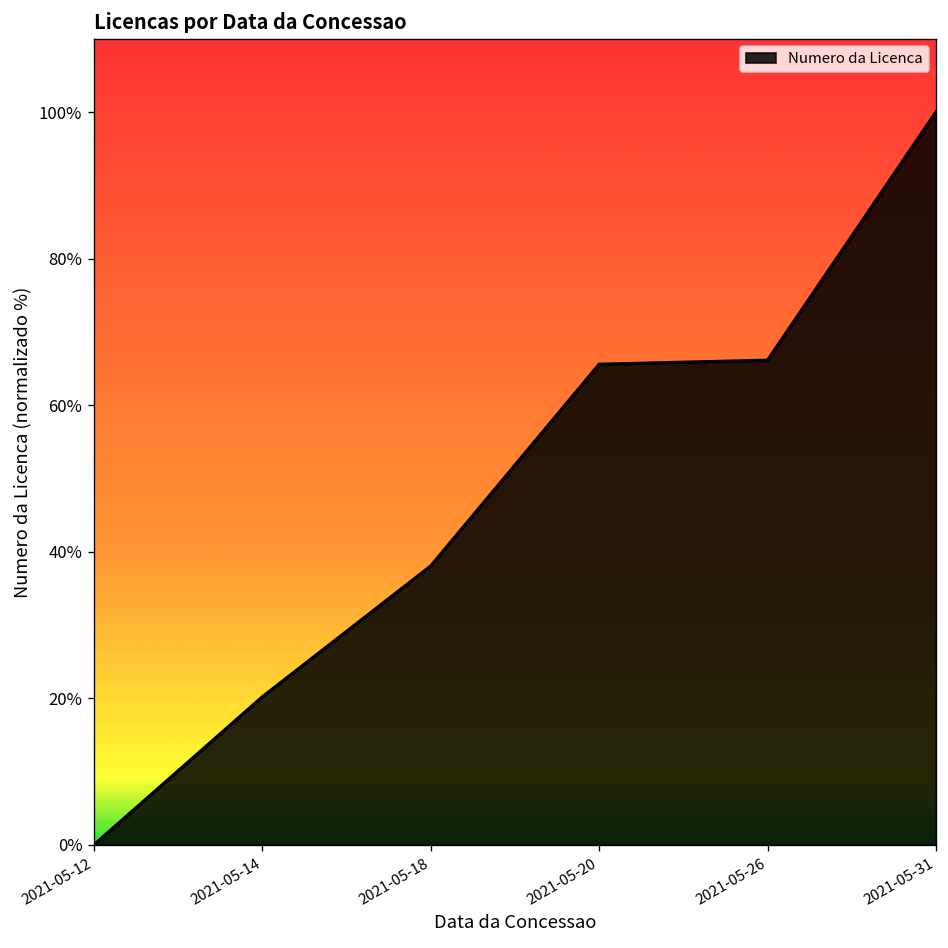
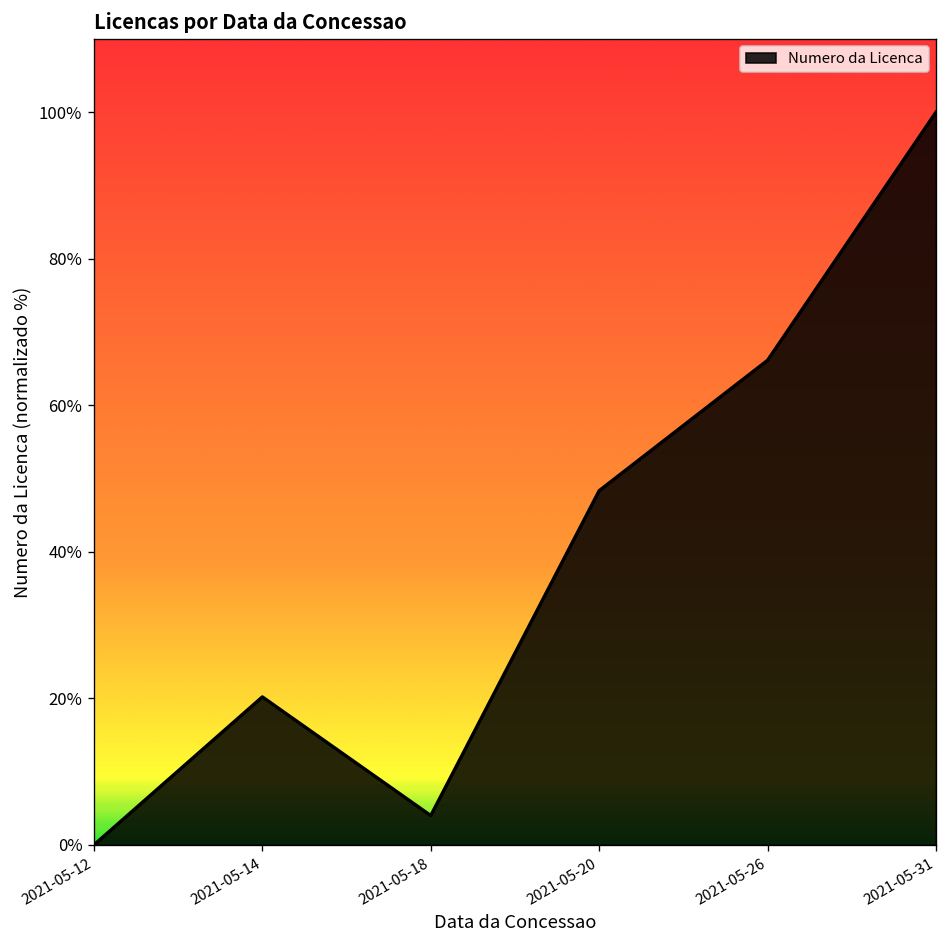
2021-05-18: 38% -> 4%
2021-05-20: 66% -> 48%
